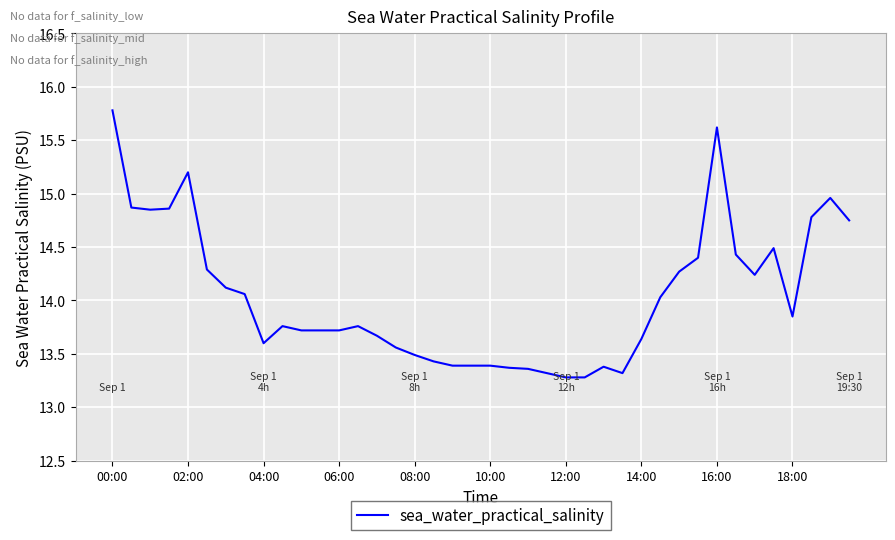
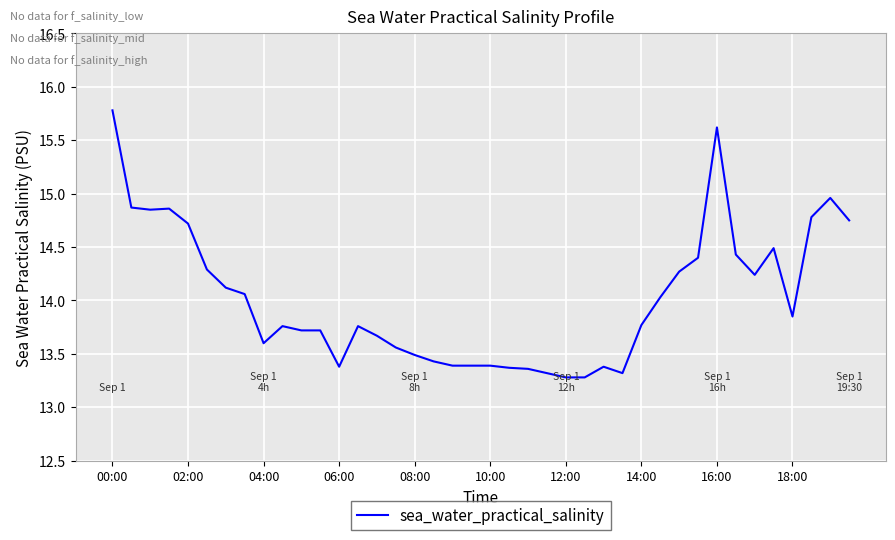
02:00: 15.20 -> 14.72
06:00: 13.72 -> 13.38
14:00: 13.64 -> 13.77
